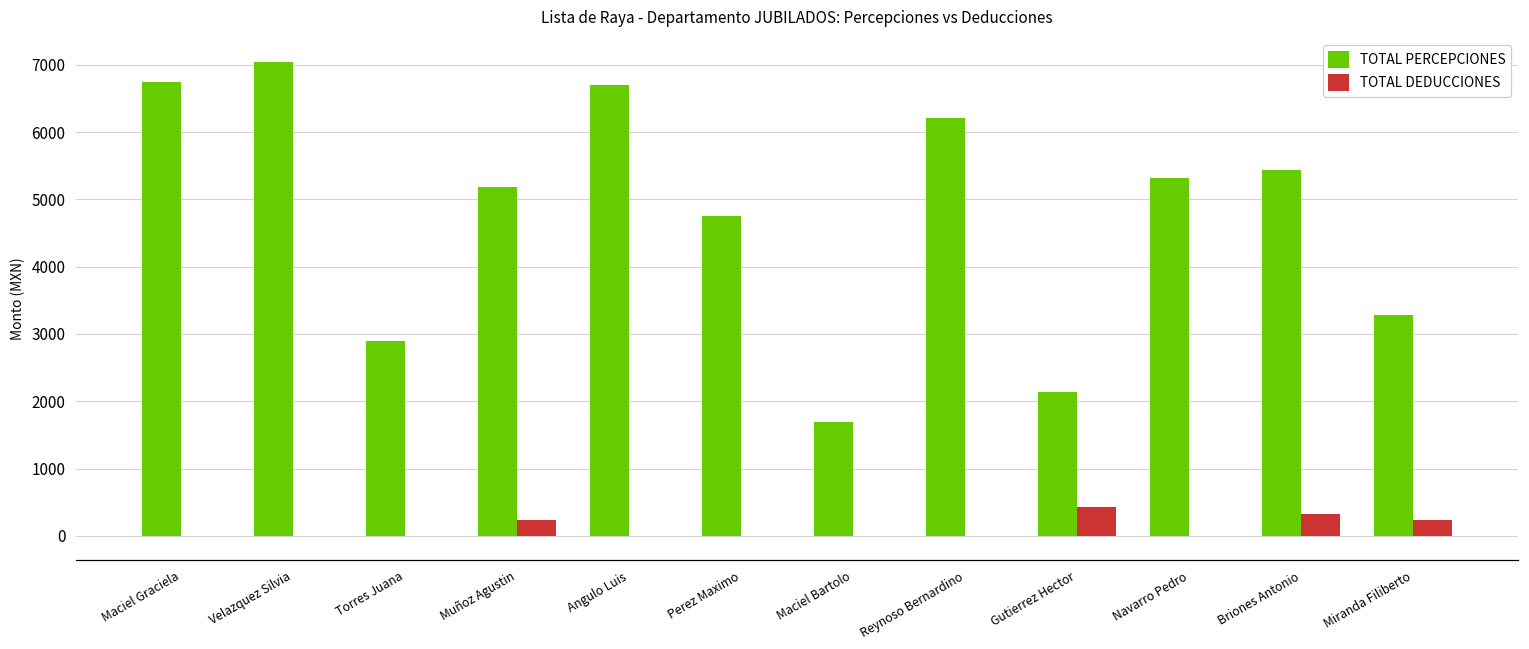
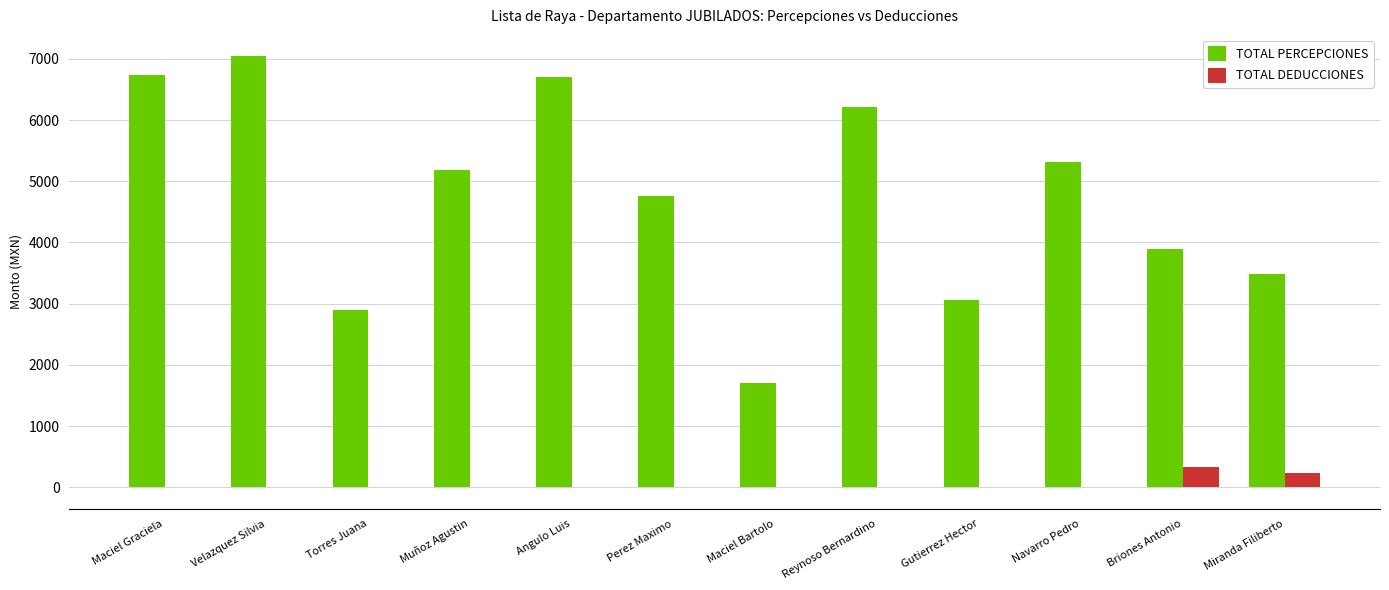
TOTAL DEDUCCIONES, Muñoz Agustin: 200 -> 0
TOTAL PERCEPCIONES, Gutierrez Hector: 2100 -> 3100
TOTAL DEDUCCIONES, Gutierrez Hector: 400 -> 0
TOTAL PERCEPCIONES, Briones Antonio: 5400 -> 3900
TOTAL PERCEPCIONES, Miranda Filiberto: 3300 -> 3500
